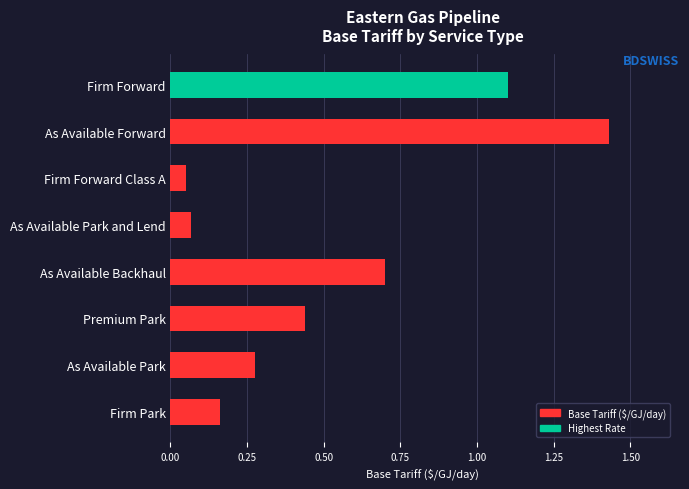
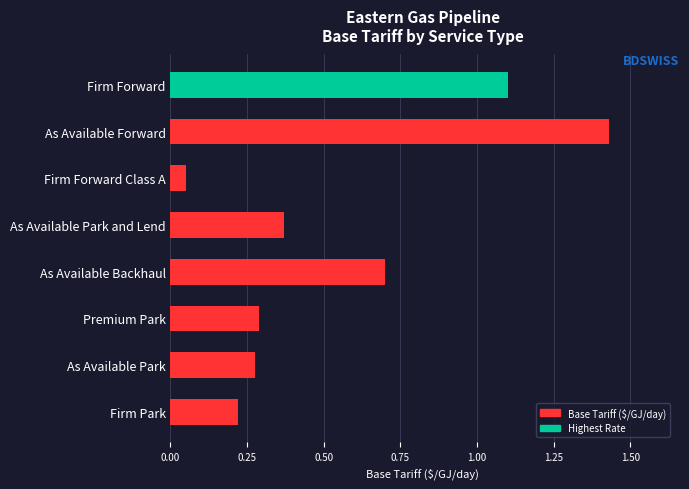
As Available Park and Lend: 0.07 -> 0.37
Premium Park: 0.44 -> 0.29
Firm Park: 0.16 -> 0.22
